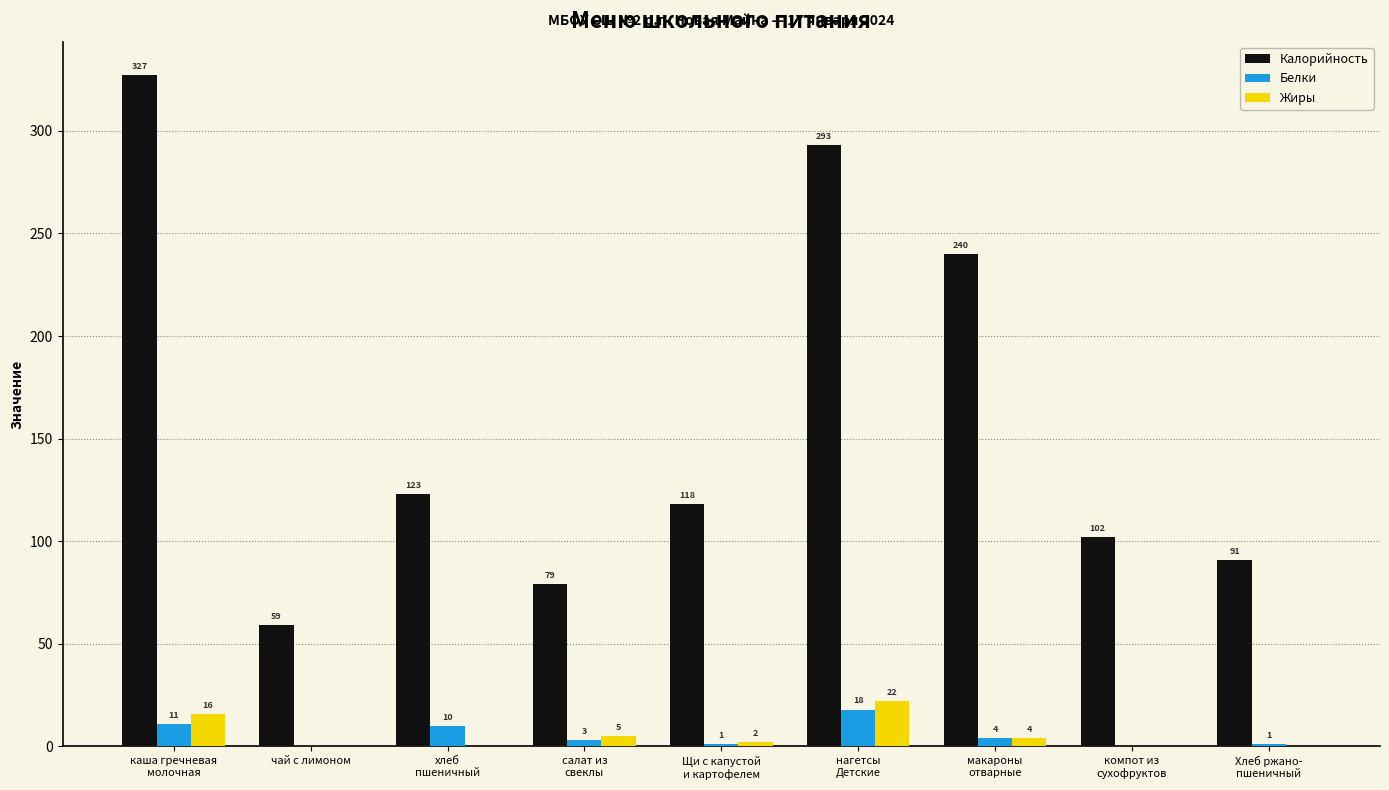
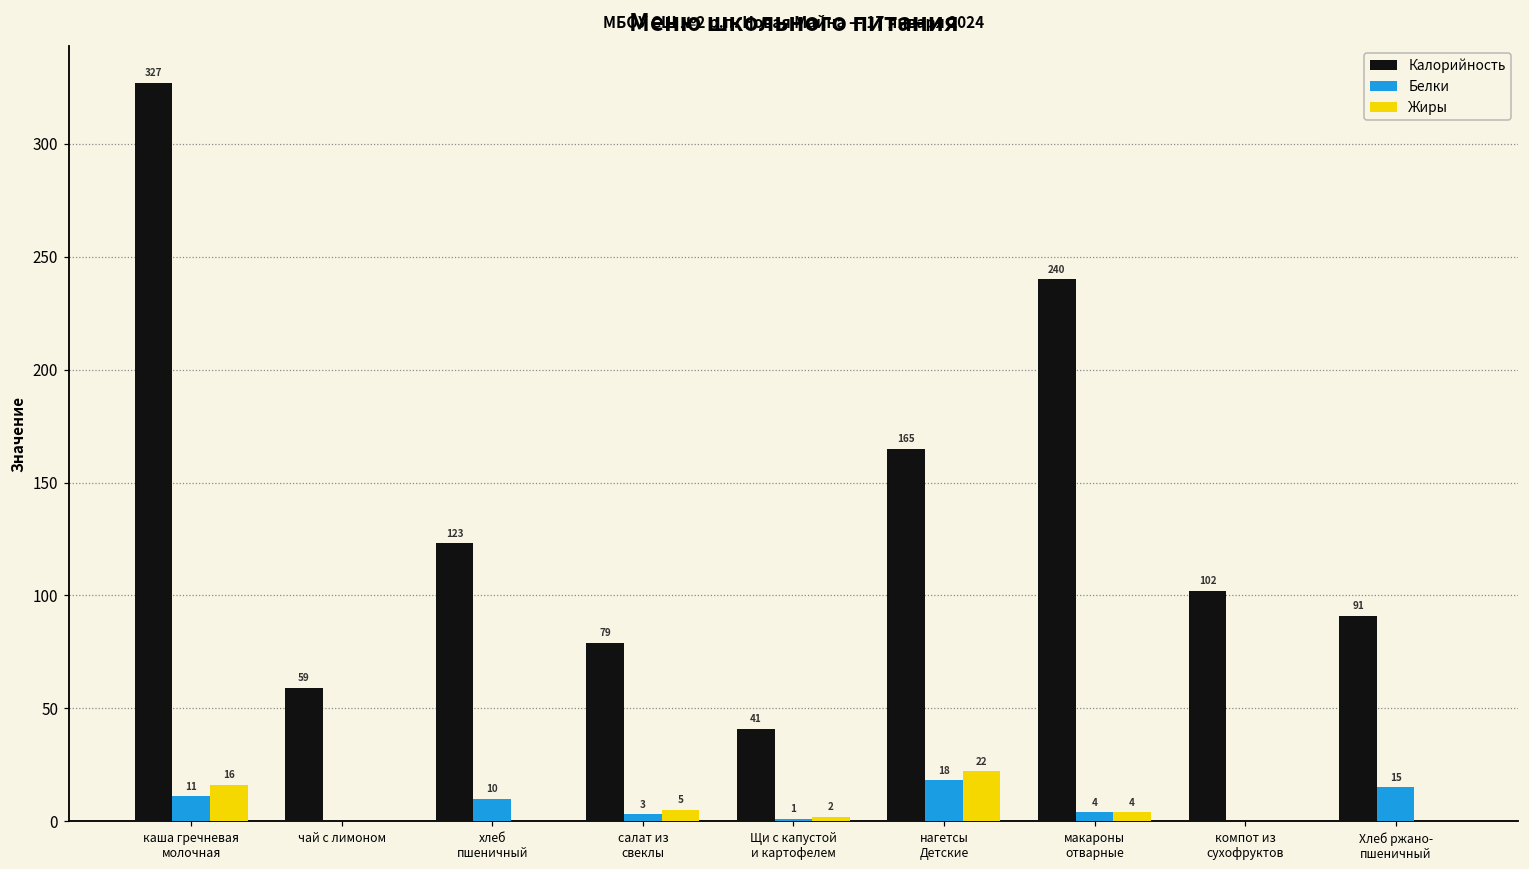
Калорийность, Щи с капустой и картофелем: 118 -> 41
Калорийность, нагетсы Детские: 293 -> 165
Белки, Хлеб ржано- пшеничный: 1 -> 15
